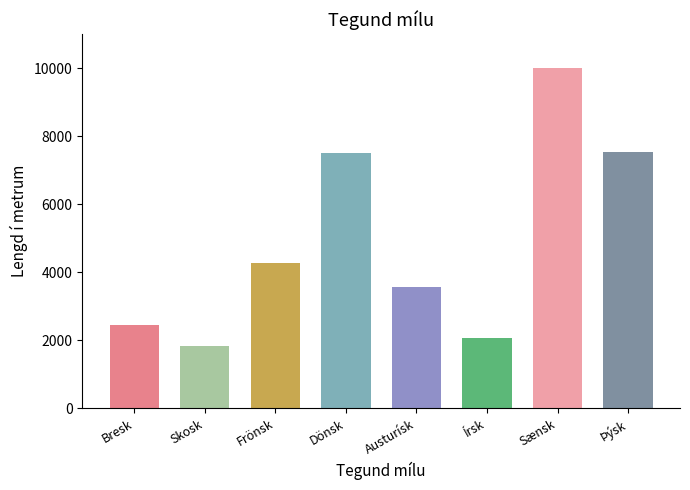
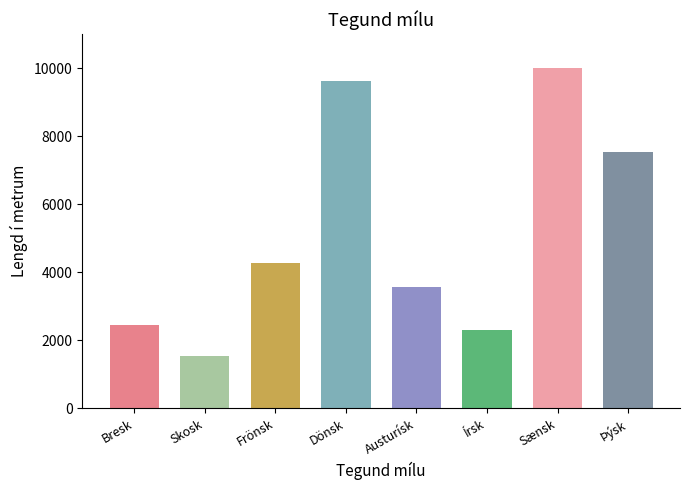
Skosk: 1800 -> 1500
Dönsk: 7500 -> 9600
Írsk: 2000 -> 2300
